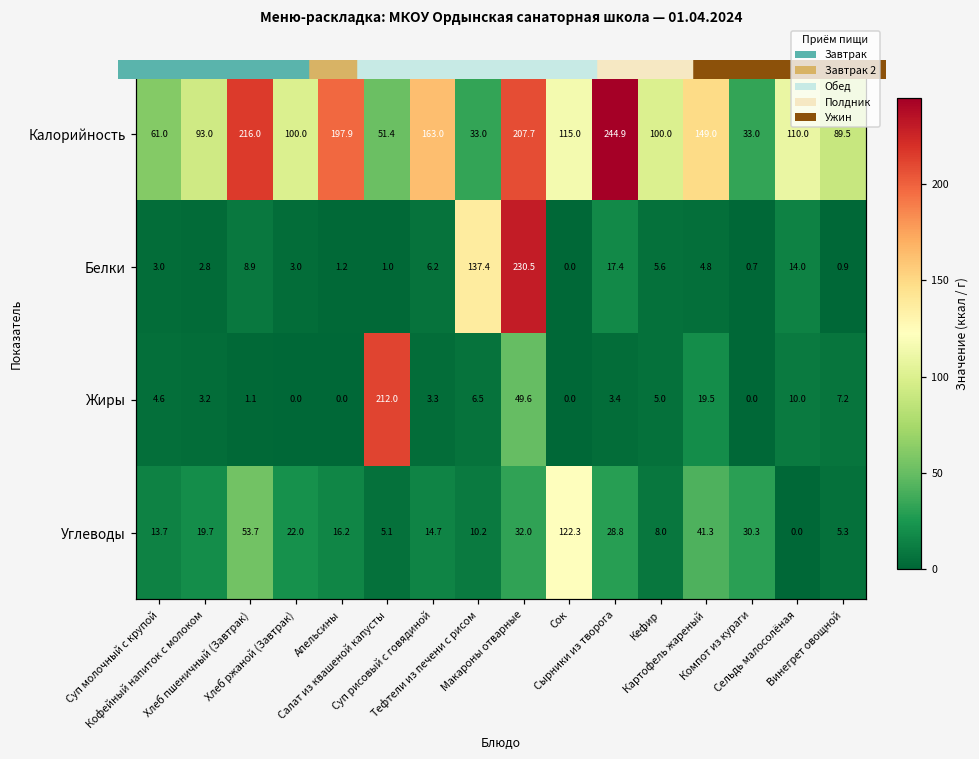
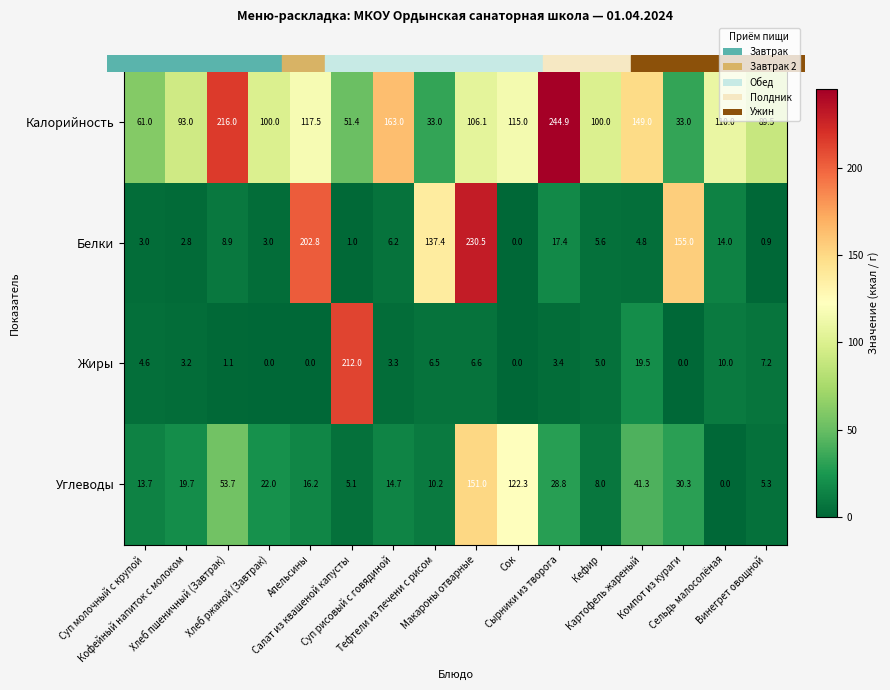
Калорийность, Апельсины: 197.9 -> 117.5
Калорийность, Макароны отварные: 207.7 -> 106.1
Белки, Апельсины: 1.2 -> 202.8
Белки, Компот из кураги: 0.7 -> 155.0
Жиры, Макароны отварные: 49.6 -> 6.6
Углеводы, Макароны отварные: 32.0 -> 151.0
